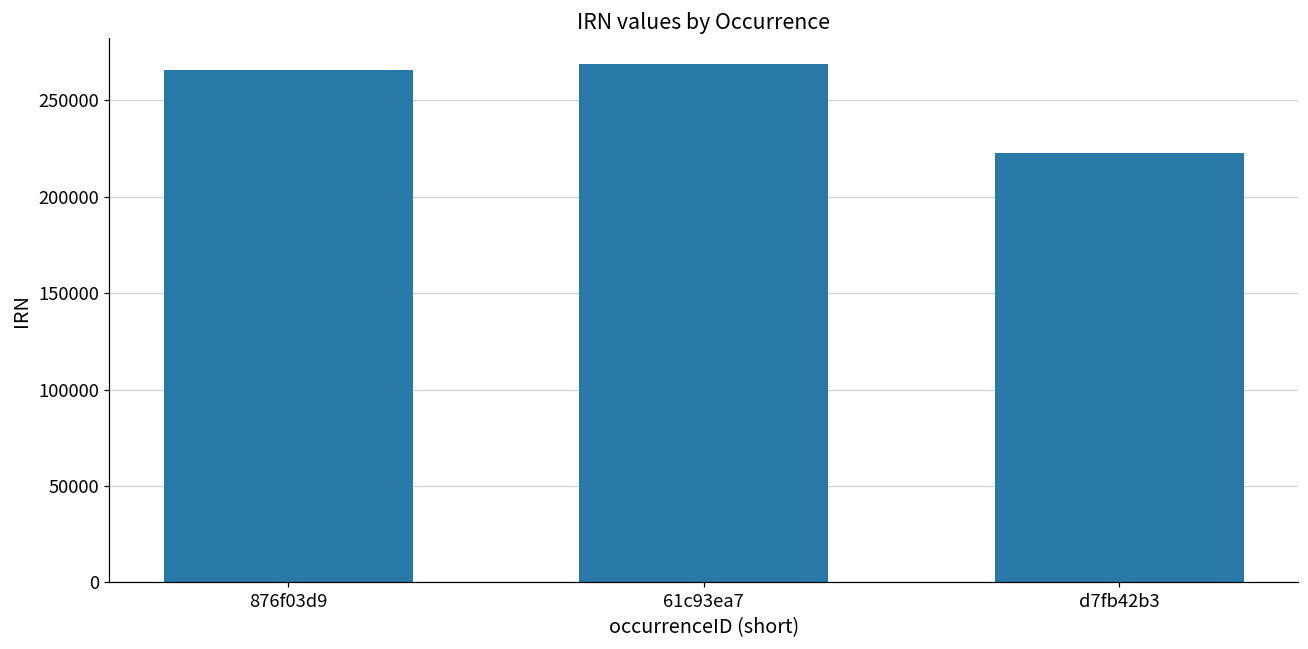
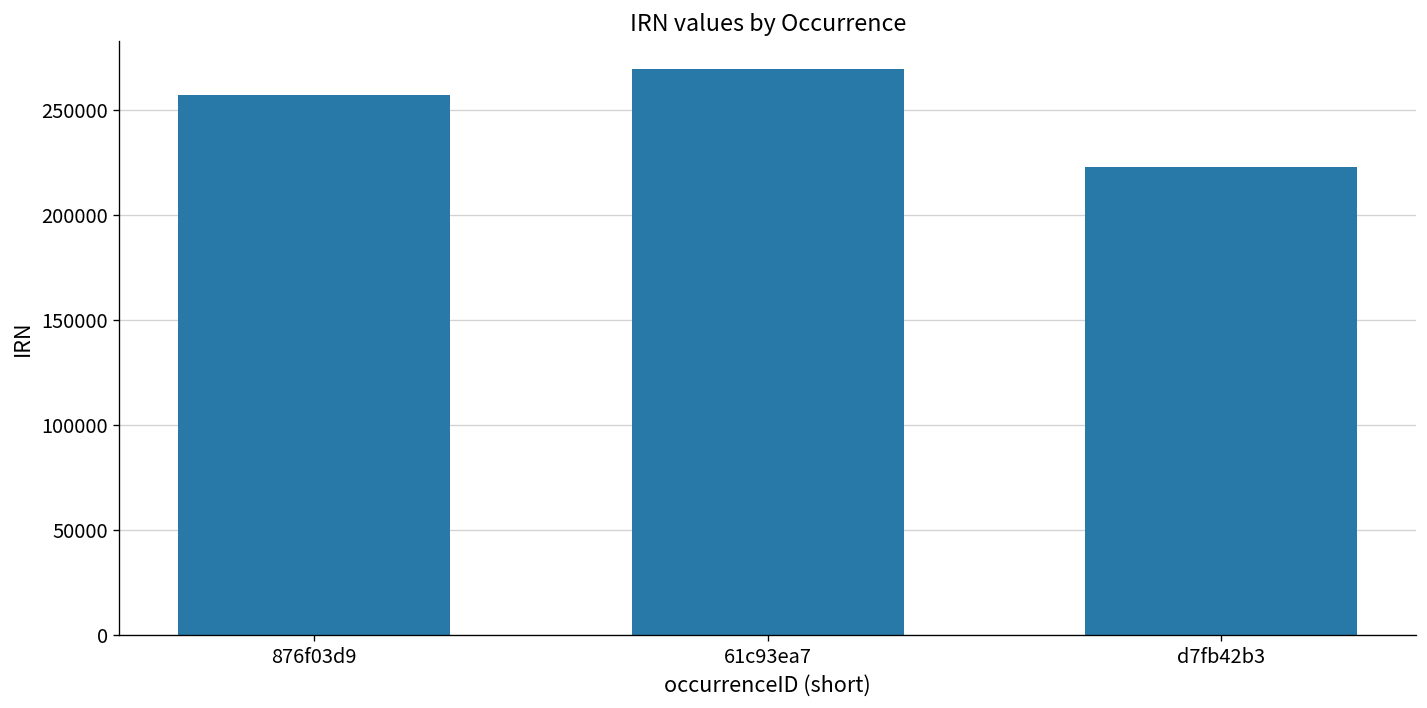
876f03d9: 266000 -> 257000
